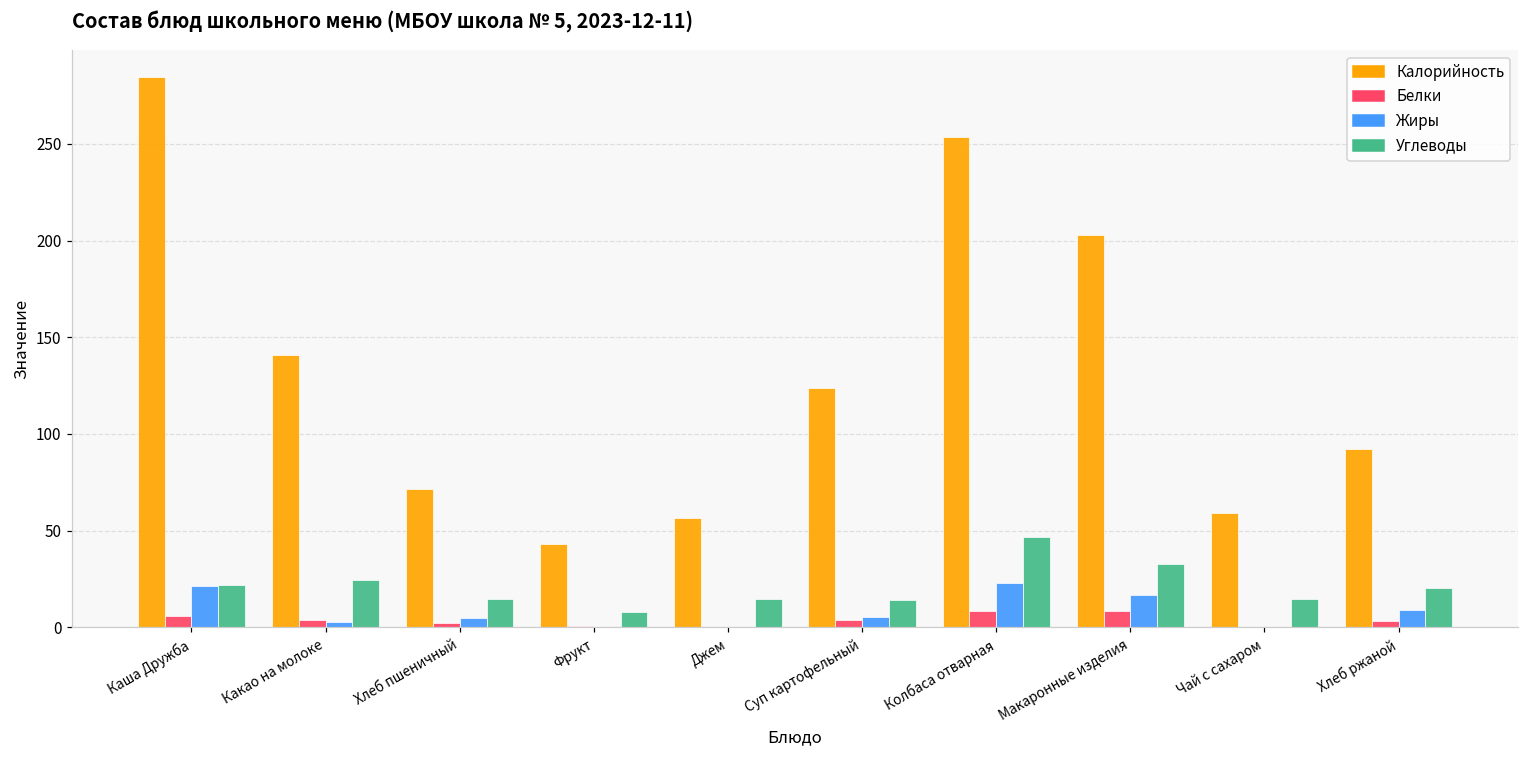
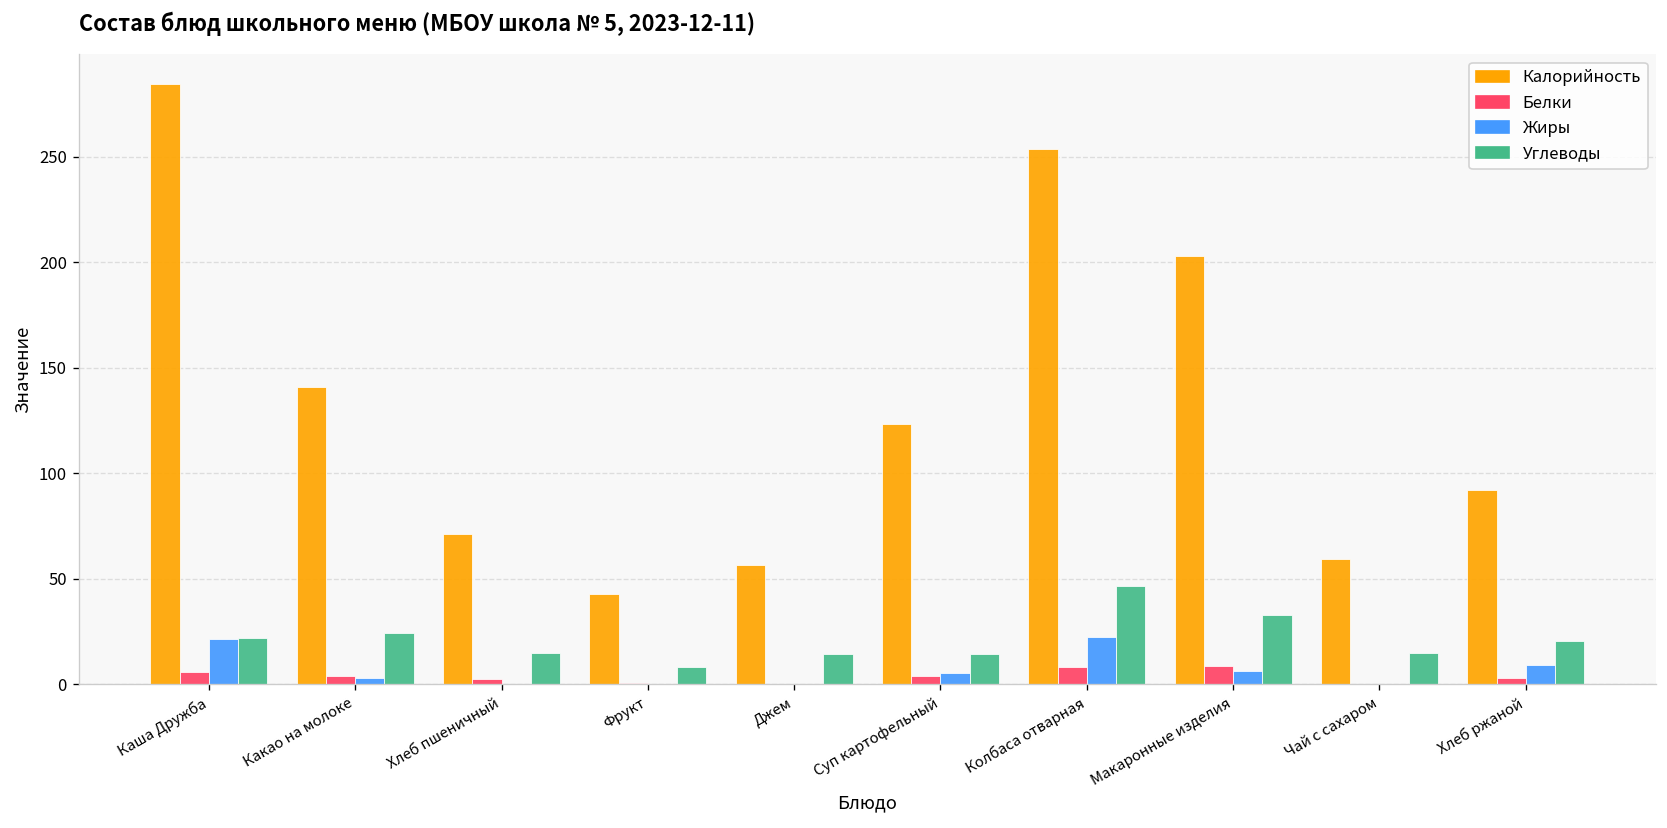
Жиры, Хлеб пшеничный: 5 -> 0
Жиры, Макаронные изделия: 17 -> 6
